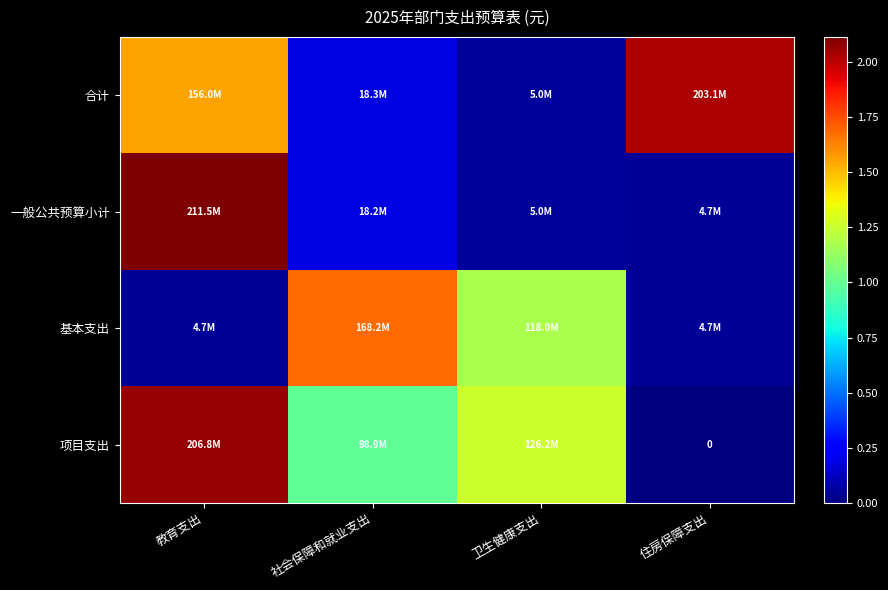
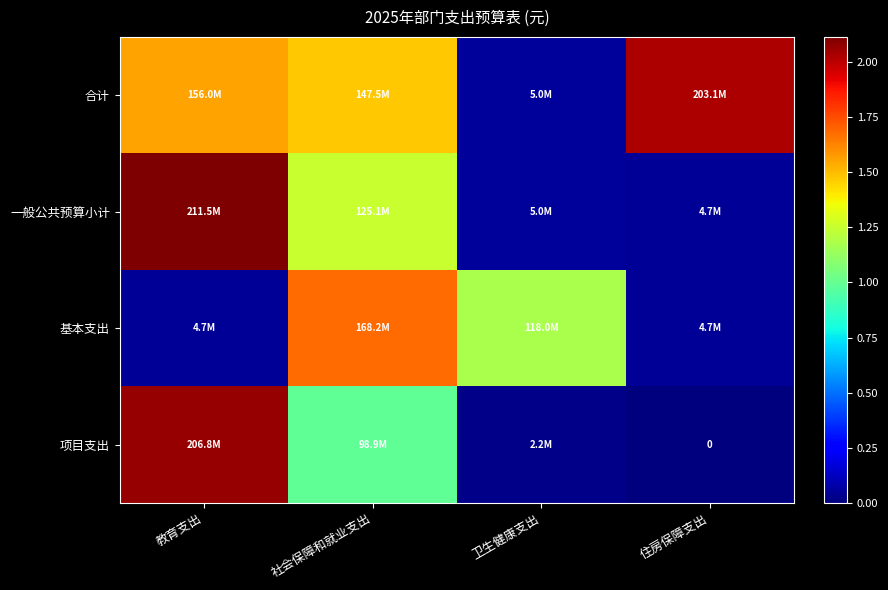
合计, 社会保障和就业支出: 18.3M -> 147.5M
一般公共预算小计, 社会保障和就业支出: 18.2M -> 125.1M
项目支出, 卫生健康支出: 126.2M -> 2.2M
